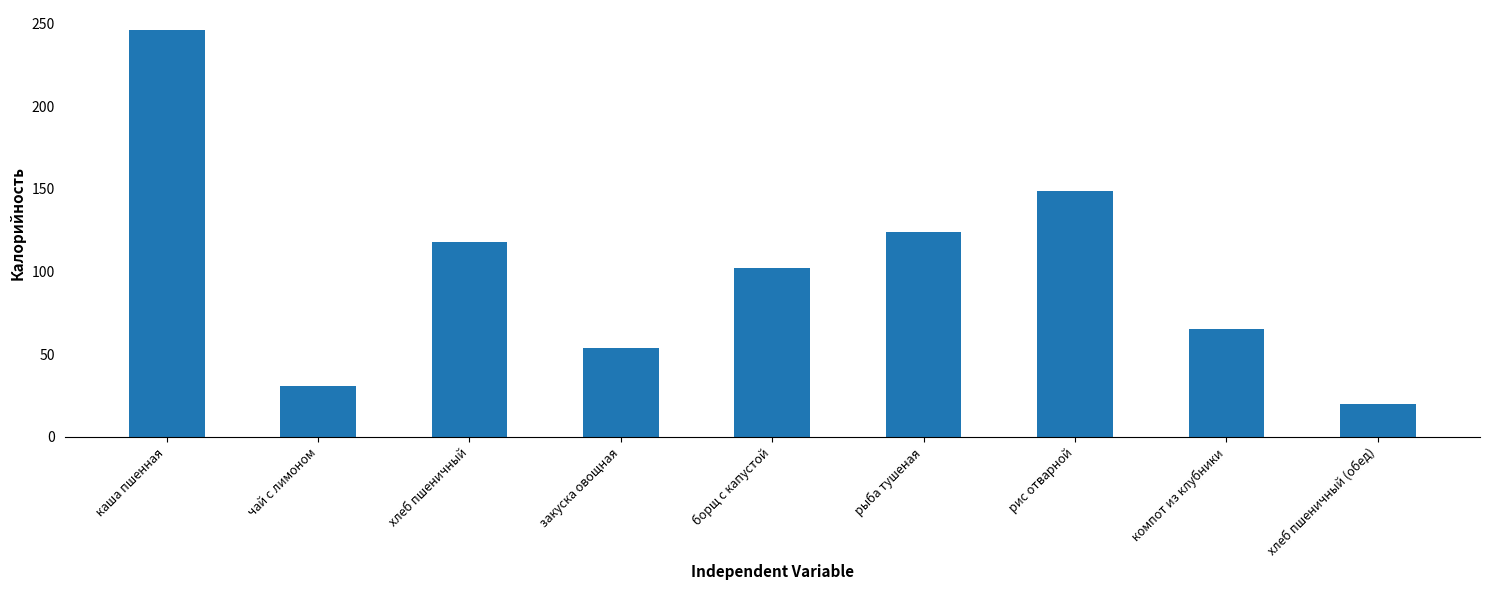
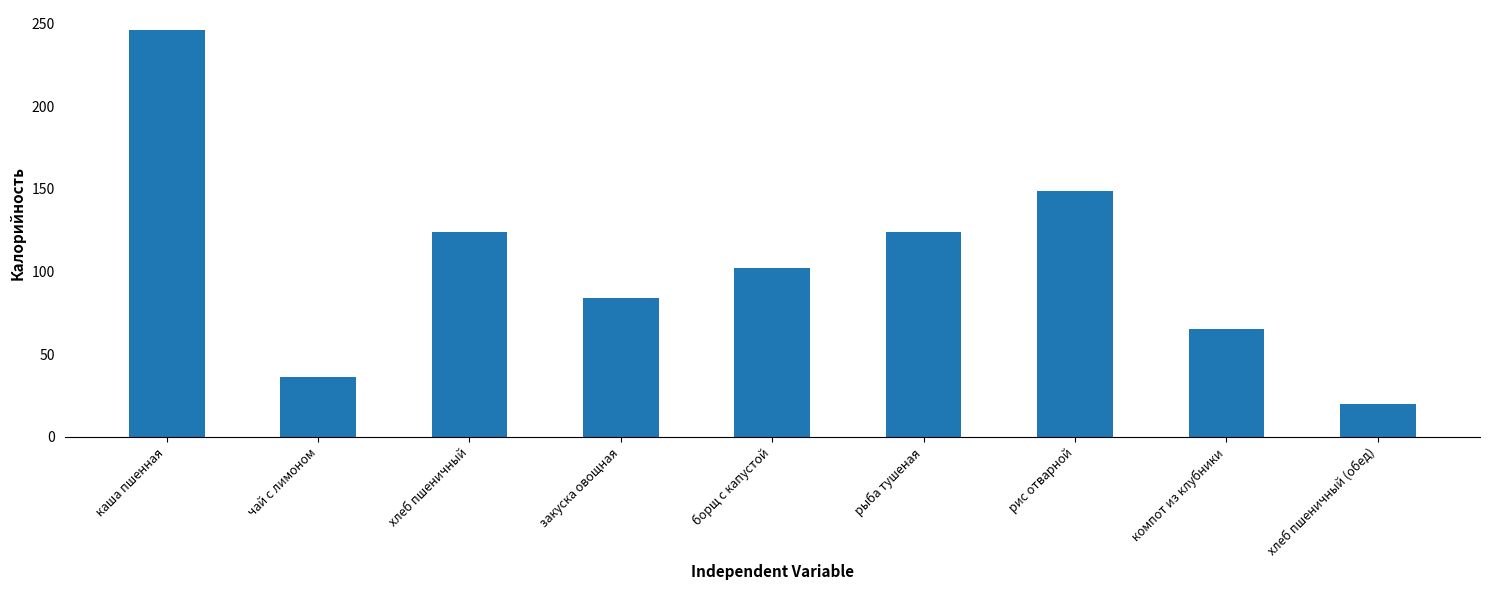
чай с лимоном: 31 -> 36
хлеб пшеничный: 118 -> 124
закуска овощная: 54 -> 84
